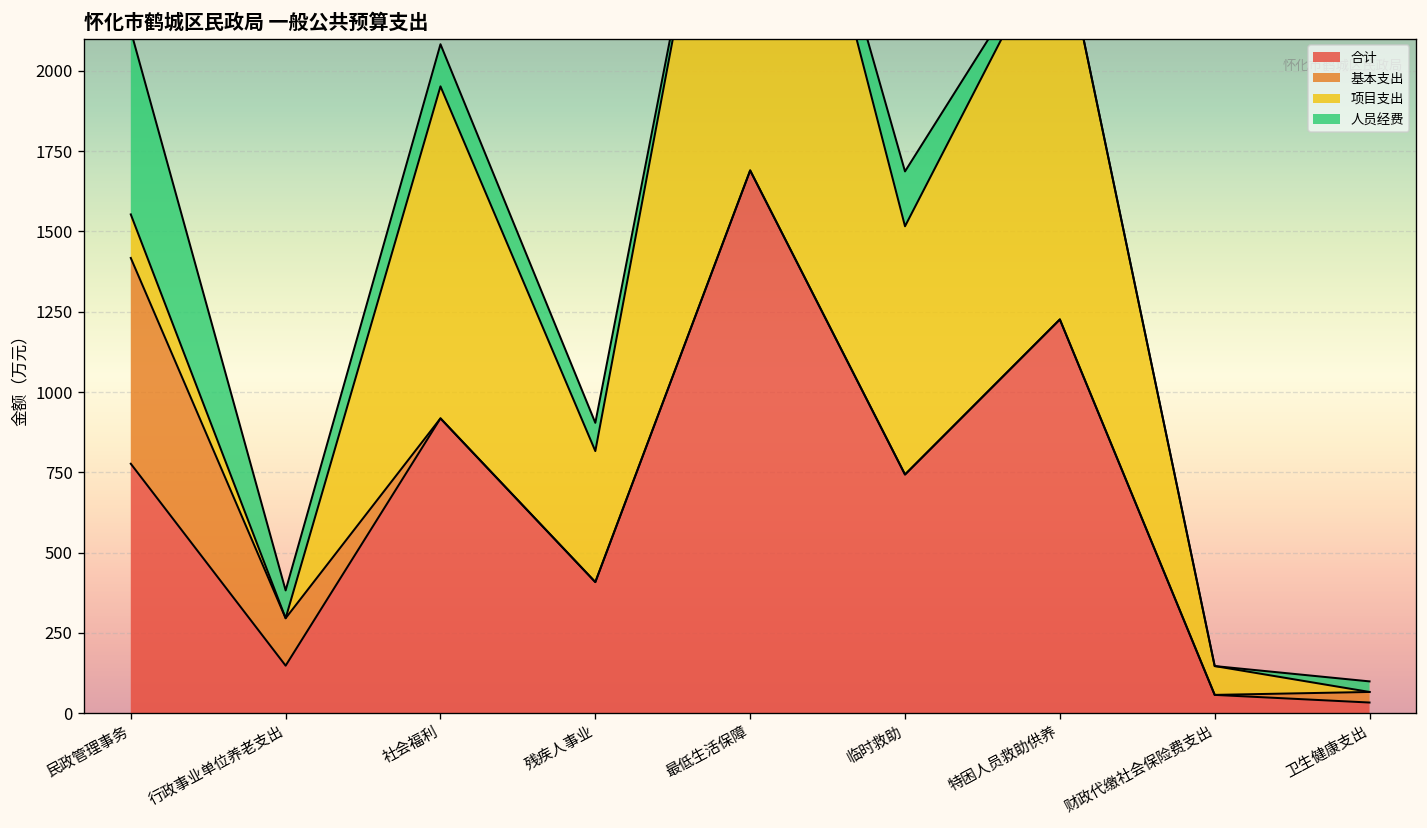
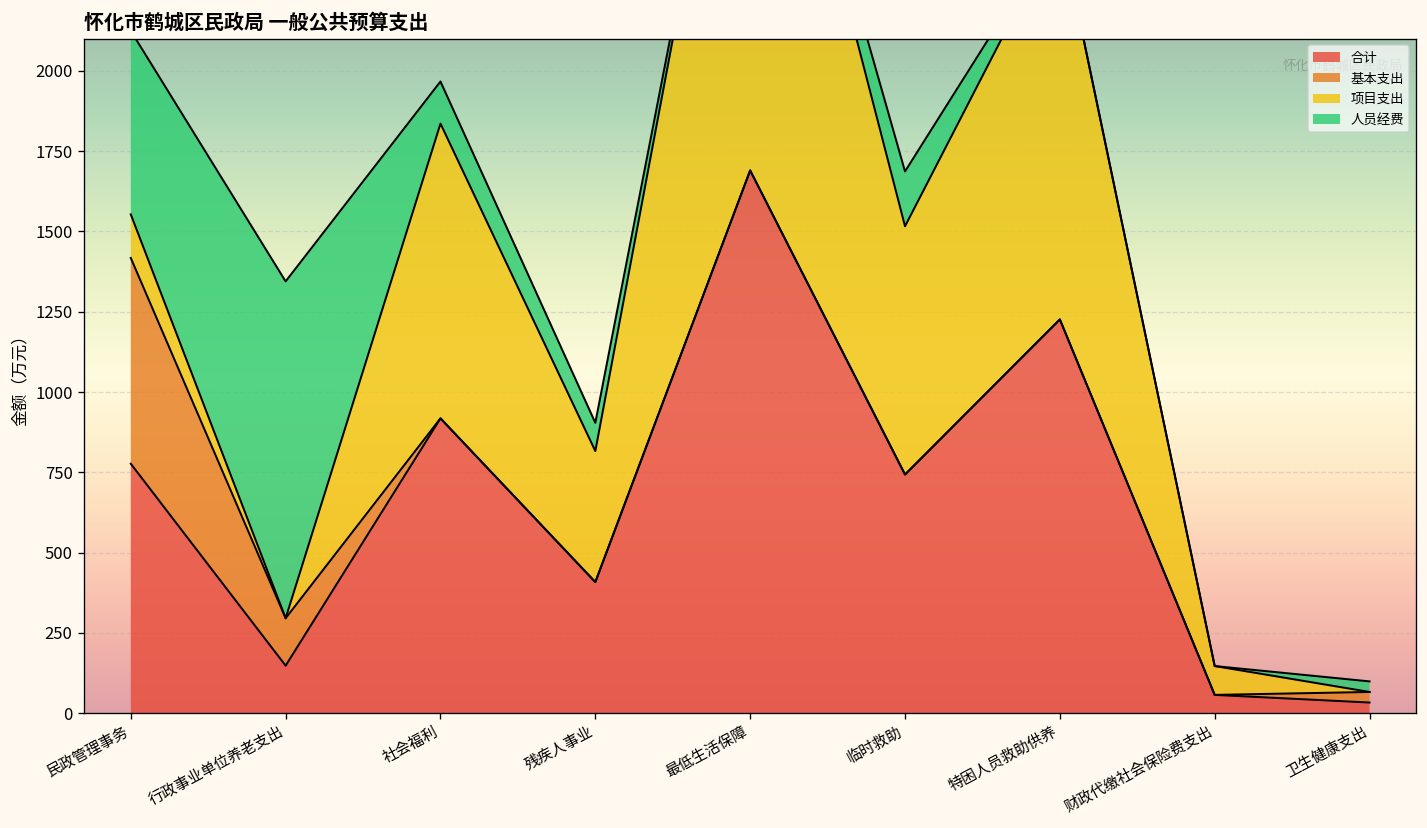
人员经费, 行政事业单位养老支出: 90 -> 1050
项目支出, 社会福利: 1030 -> 920
